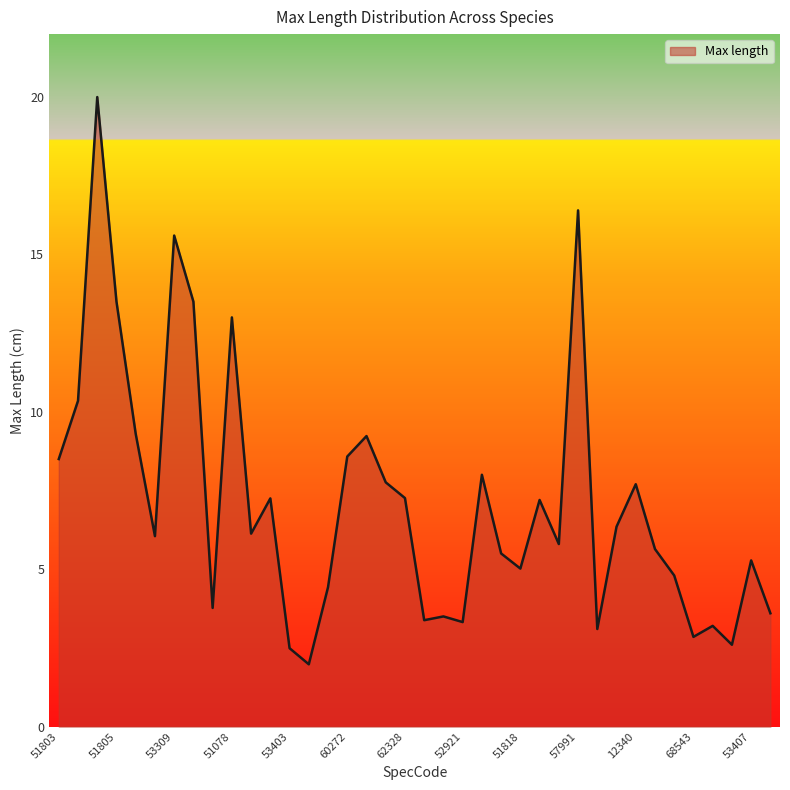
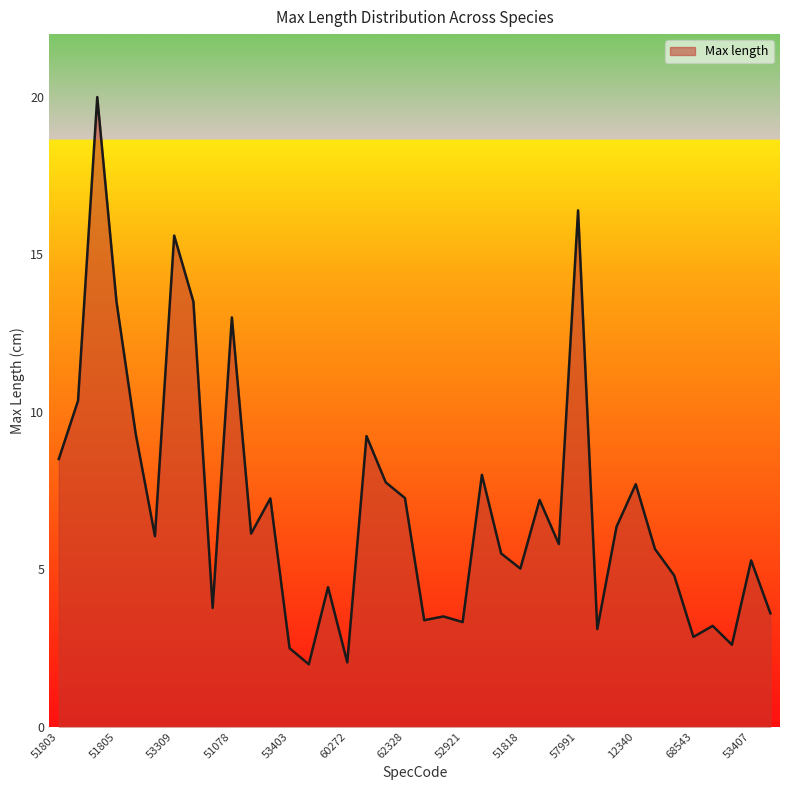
60272: 8.6 -> 2.0
